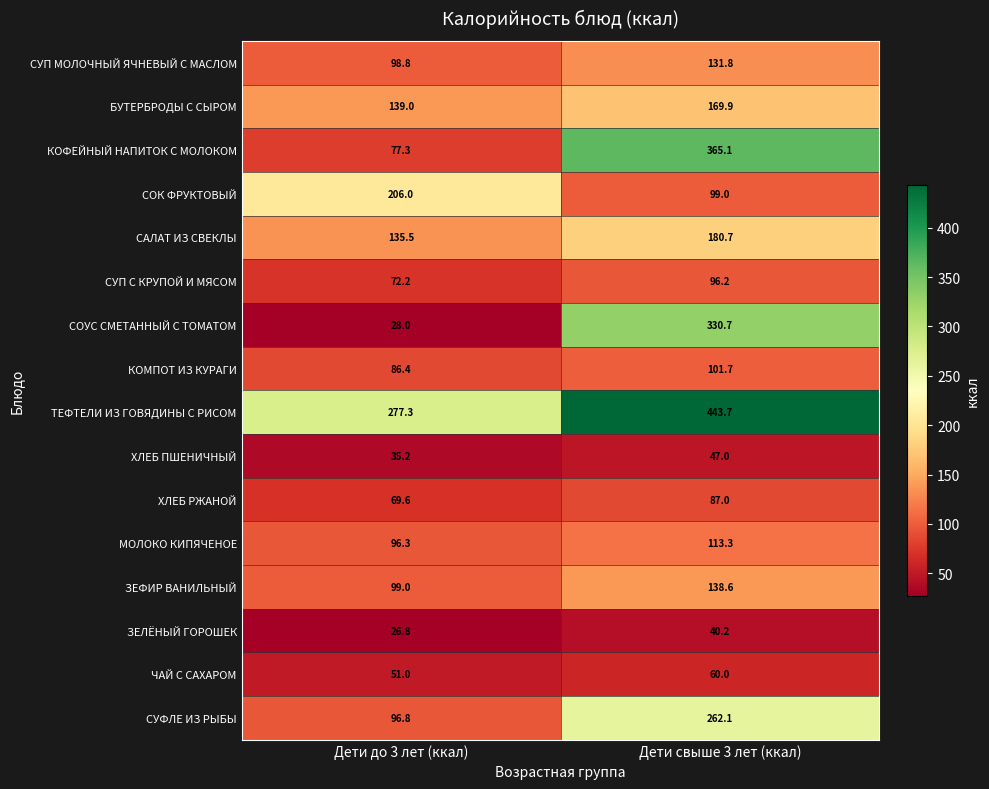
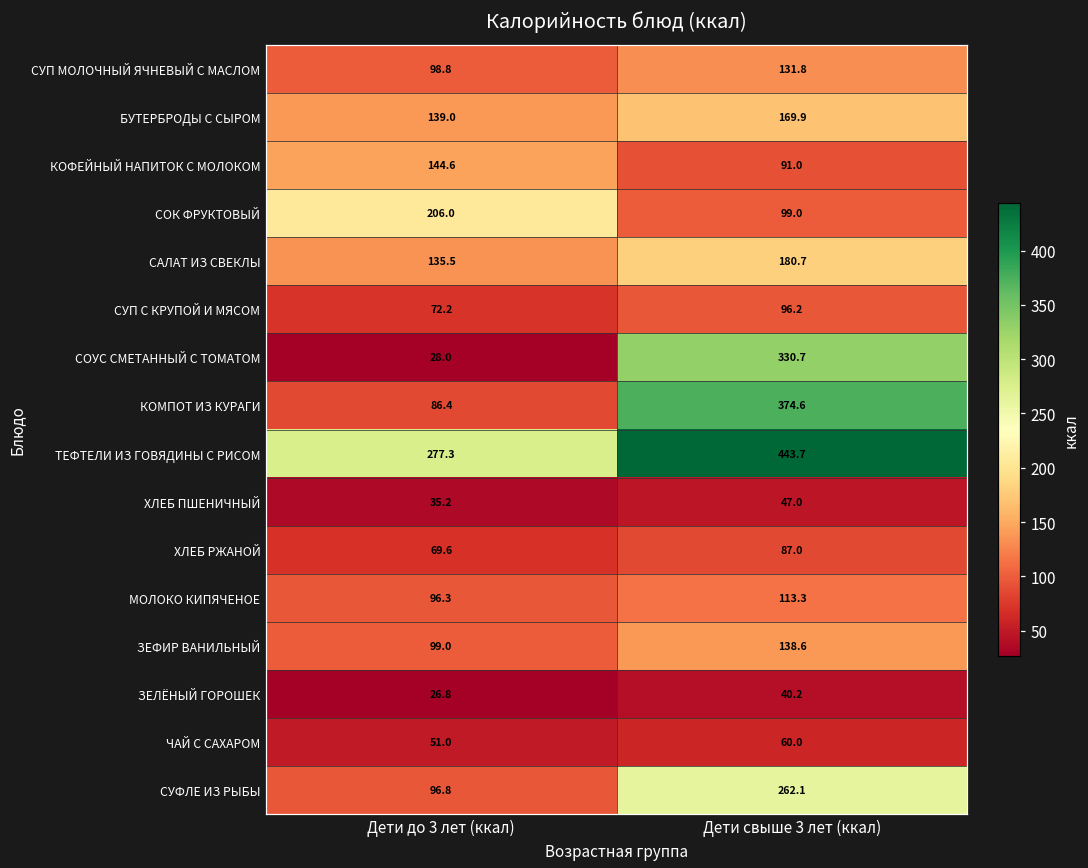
КОФЕЙНЫЙ НАПИТОК С МОЛОКОМ, Дети до 3 лет (ккал): 77.3 -> 144.6
КОФЕЙНЫЙ НАПИТОК С МОЛОКОМ, Дети свыше 3 лет (ккал): 365.1 -> 91.0
КОМПОТ ИЗ КУРАГИ, Дети свыше 3 лет (ккал): 101.7 -> 374.6
